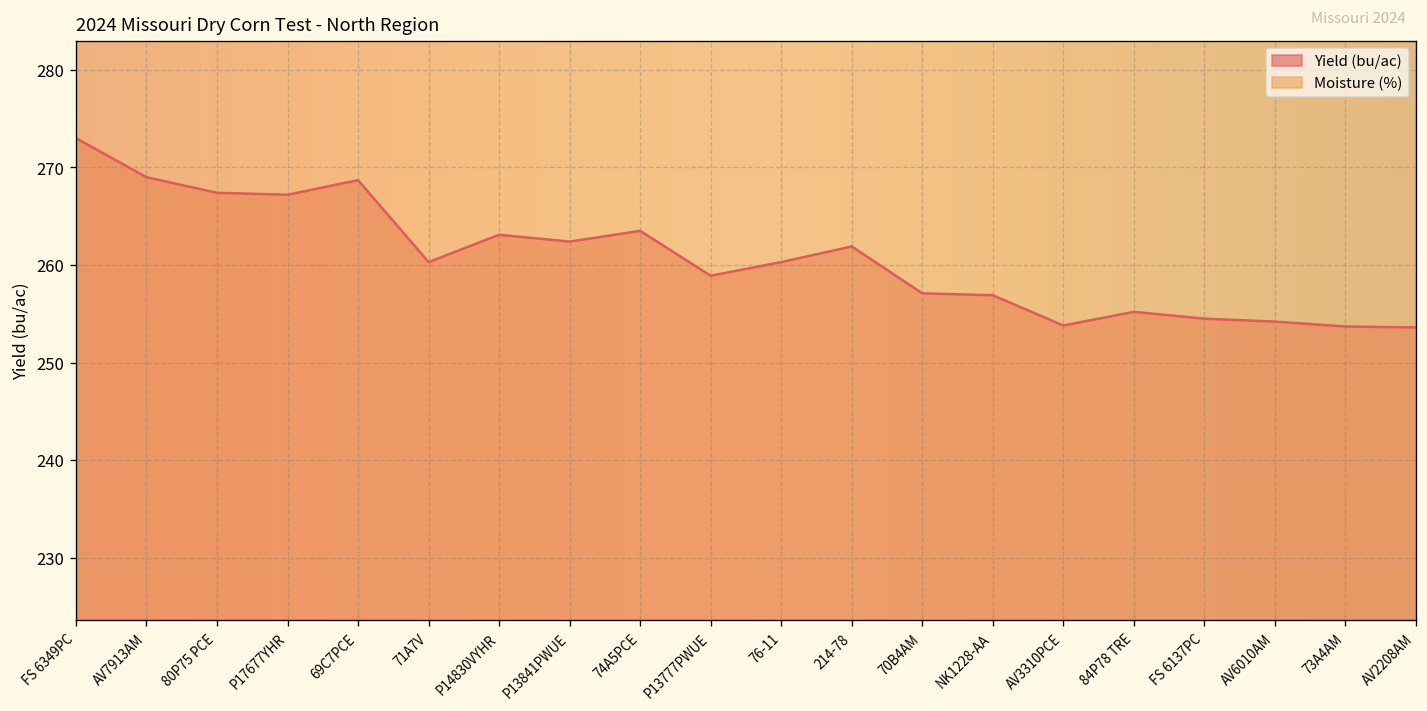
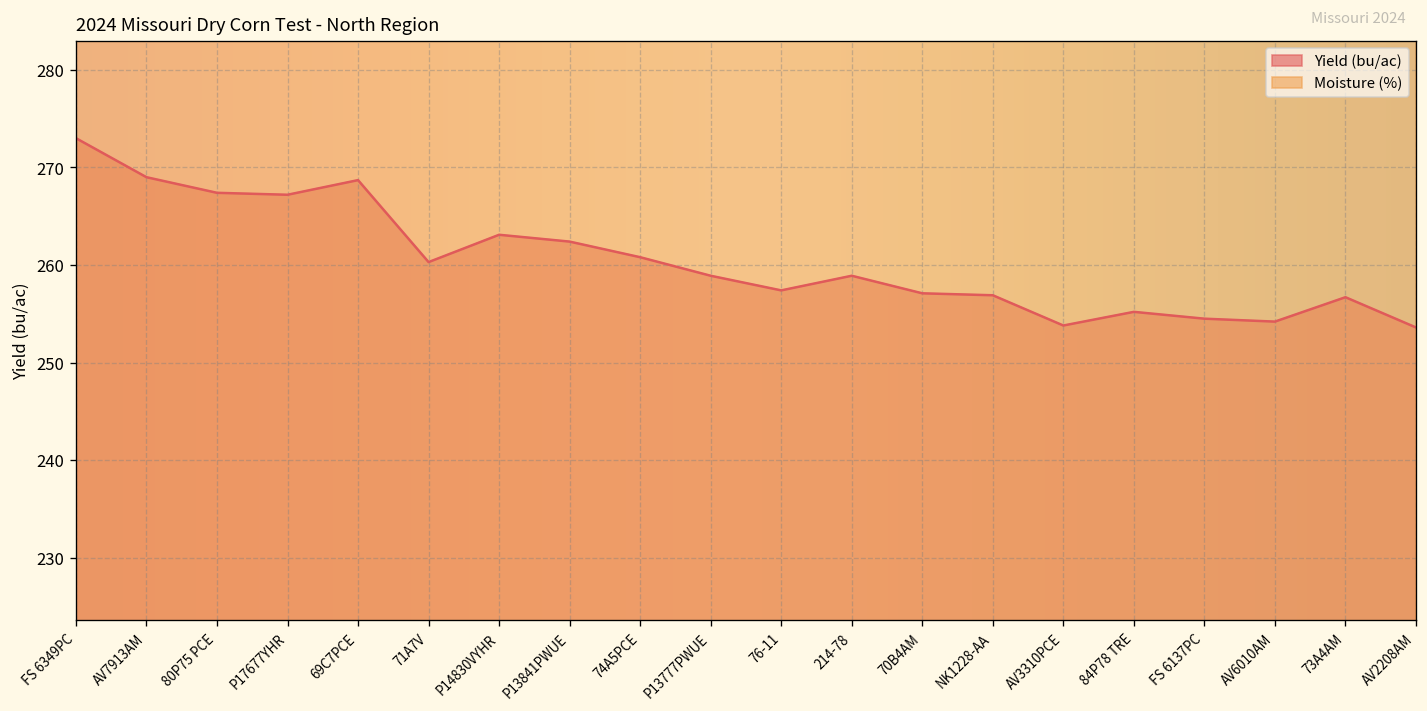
Yield (bu/ac), 74A5PCE: 264 -> 261
Yield (bu/ac), 76-11: 260 -> 257
Yield (bu/ac), 214-78: 262 -> 259
Yield (bu/ac), 73A4AM: 254 -> 257
